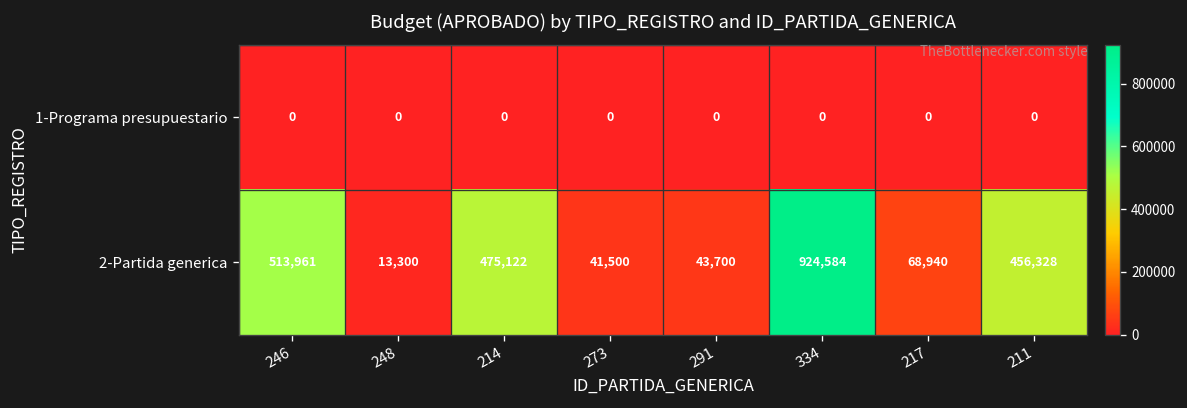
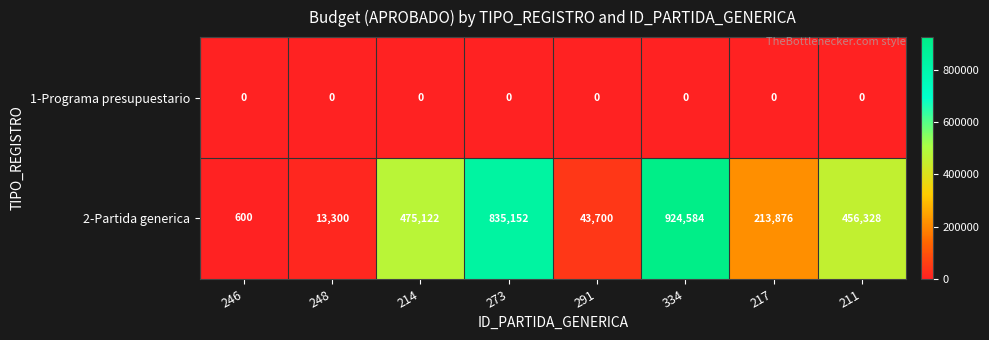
2-Partida generica, 246: 513,961 -> 600
2-Partida generica, 273: 41,500 -> 835,152
2-Partida generica, 217: 68,940 -> 213,876
